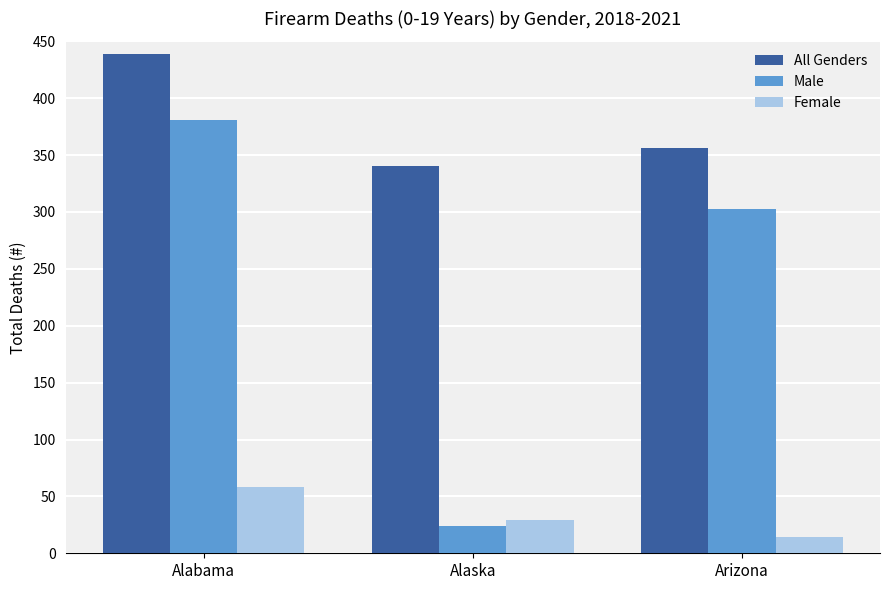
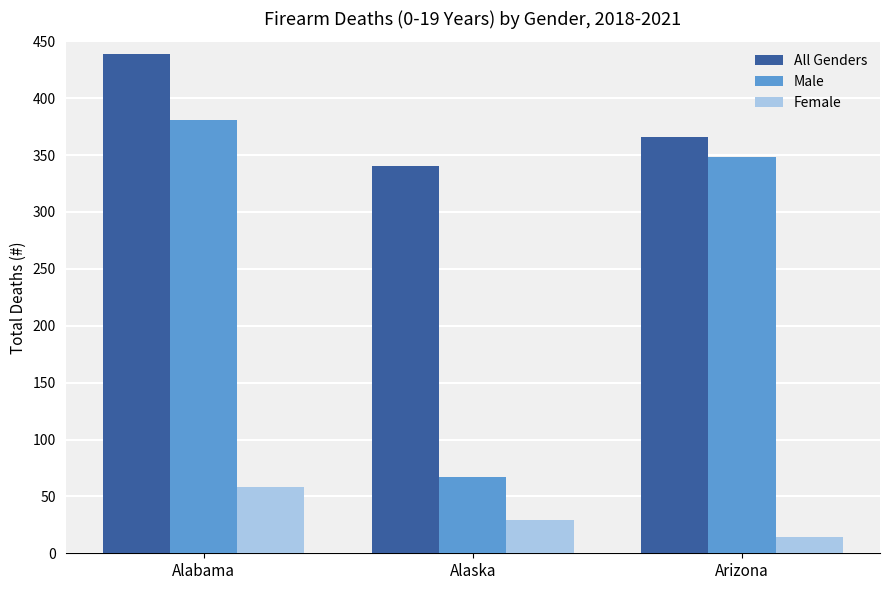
Male, Alaska: 24 -> 67
All Genders, Arizona: 356 -> 366
Male, Arizona: 303 -> 348
